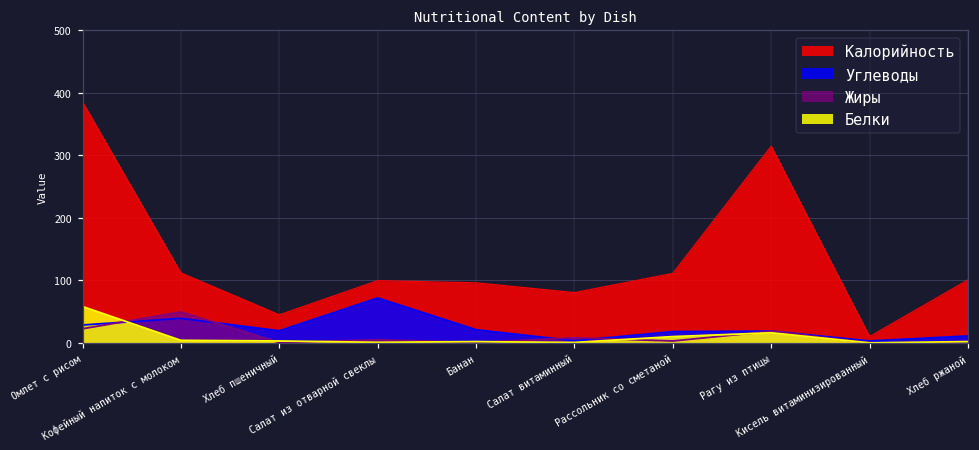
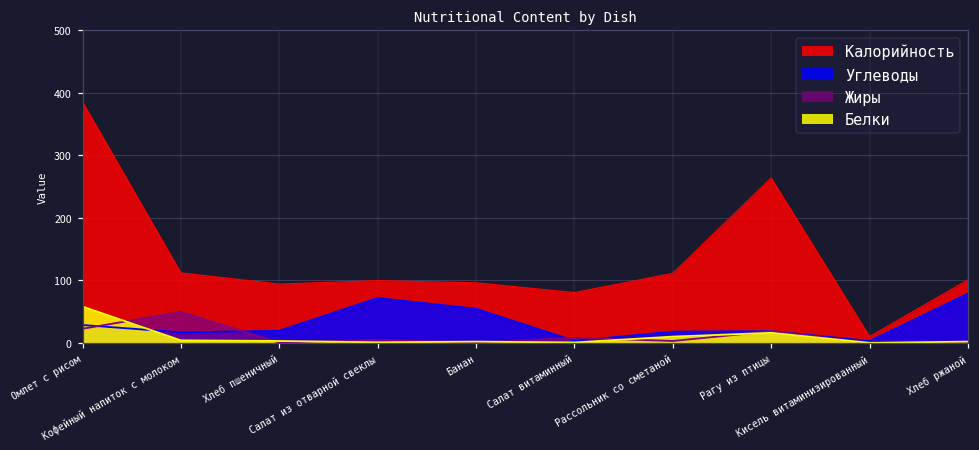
Углеводы, Кофейный напиток с молоком: 40 -> 20
Калорийность, Хлеб пшеничный: 40 -> 90
Углеводы, Банан: 20 -> 50
Калорийность, Рагу из птицы: 310 -> 260
Углеводы, Хлеб ржаной: 10 -> 80
